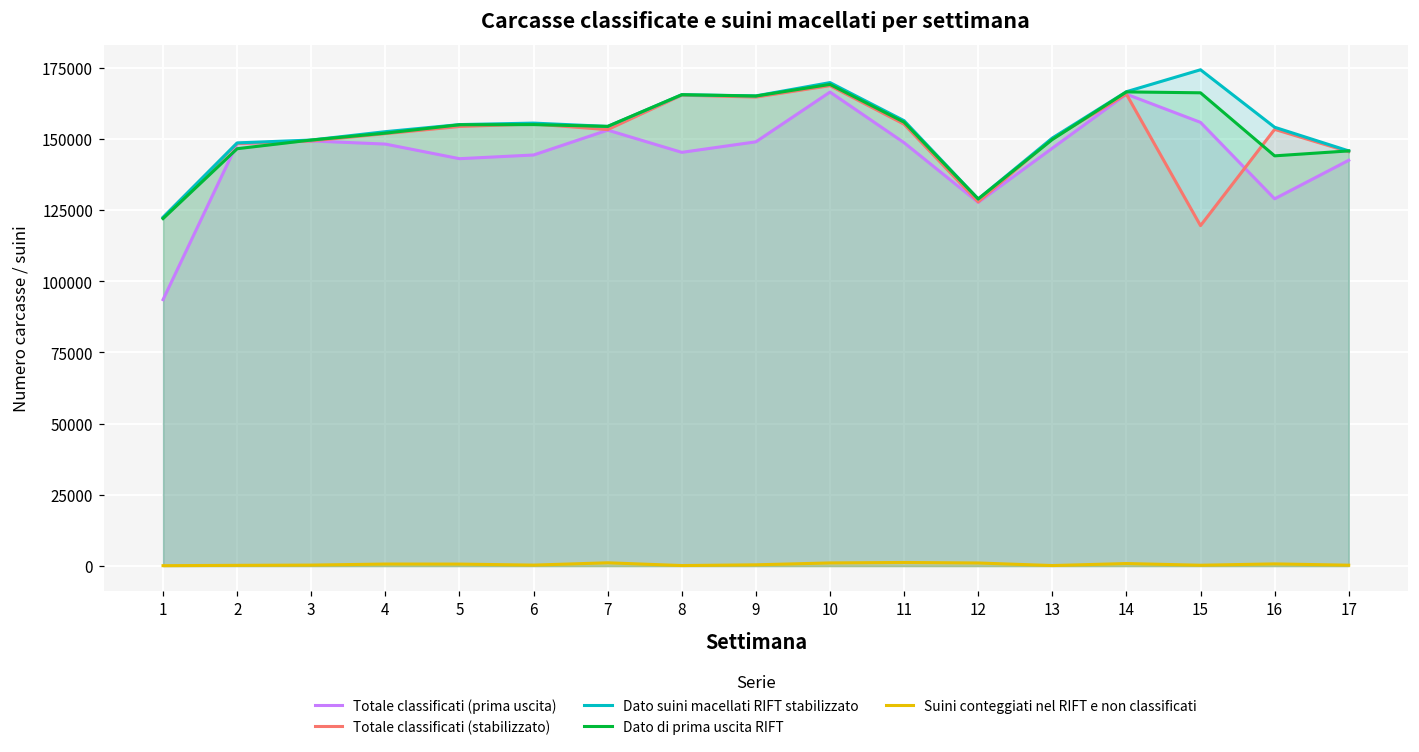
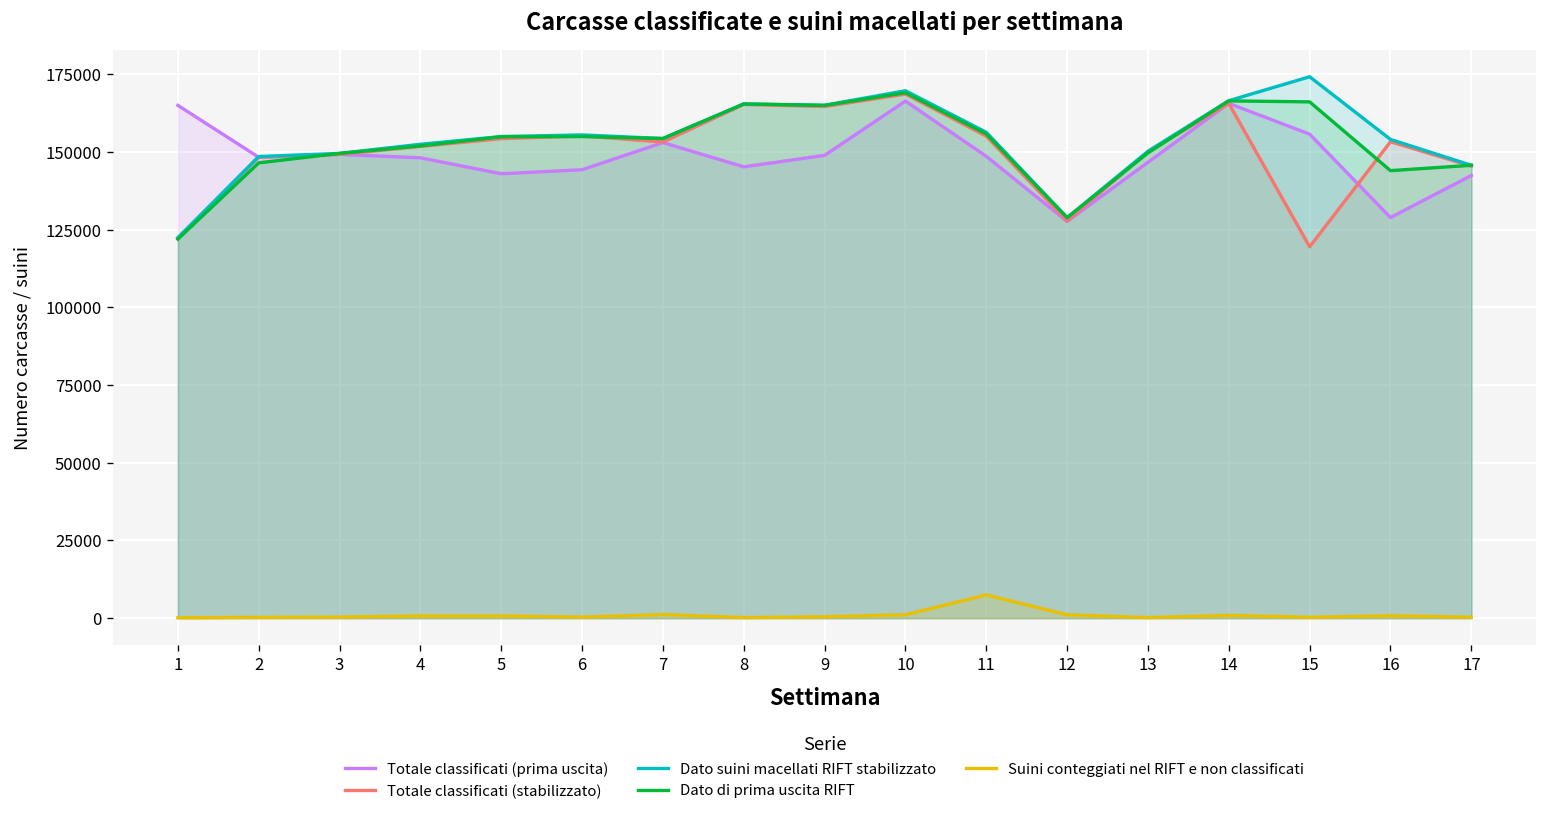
Totale classificati (prima uscita), 1: 94000 -> 165000
Suini conteggiati nel RIFT e non classificati, 11: 1000 -> 7000
